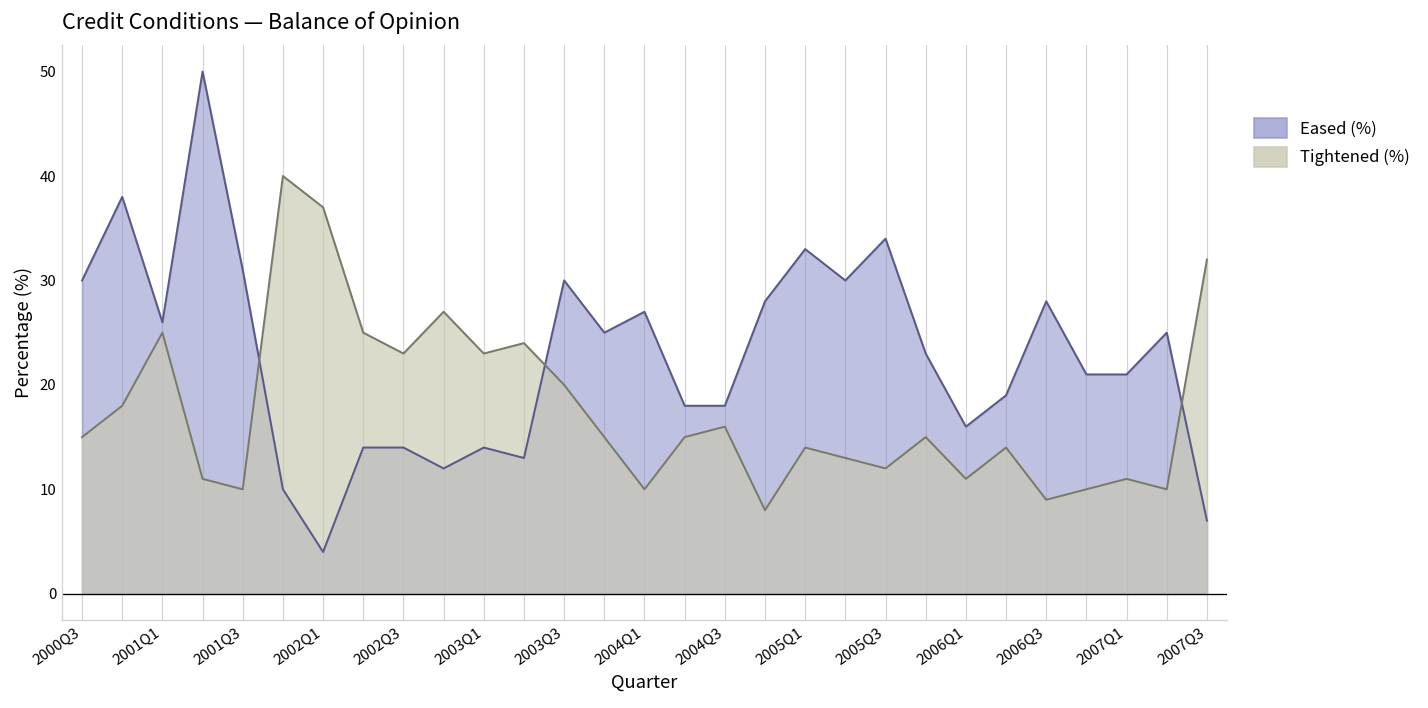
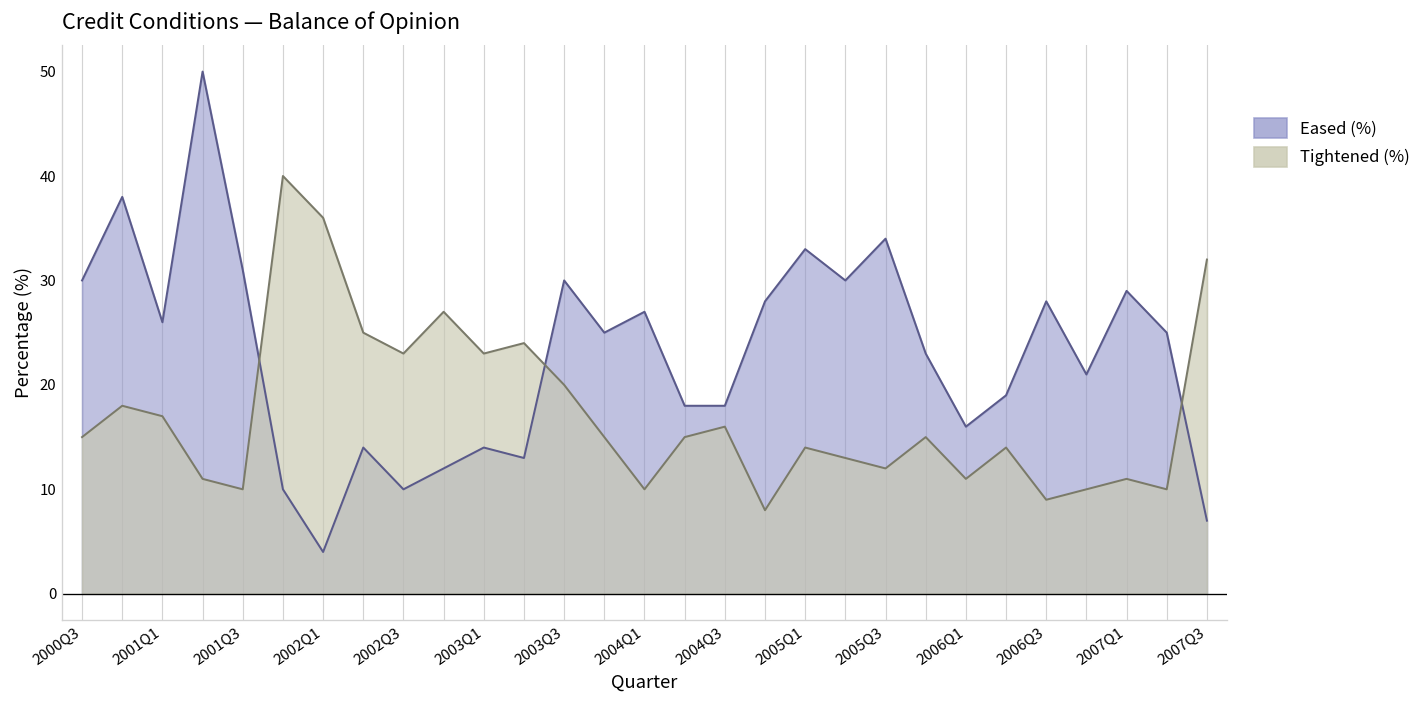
Tightened (%), 2001Q1: 25 -> 17
Tightened (%), 2002Q1: 37 -> 36
Eased (%), 2002Q3: 14 -> 10
Eased (%), 2007Q1: 21 -> 29
